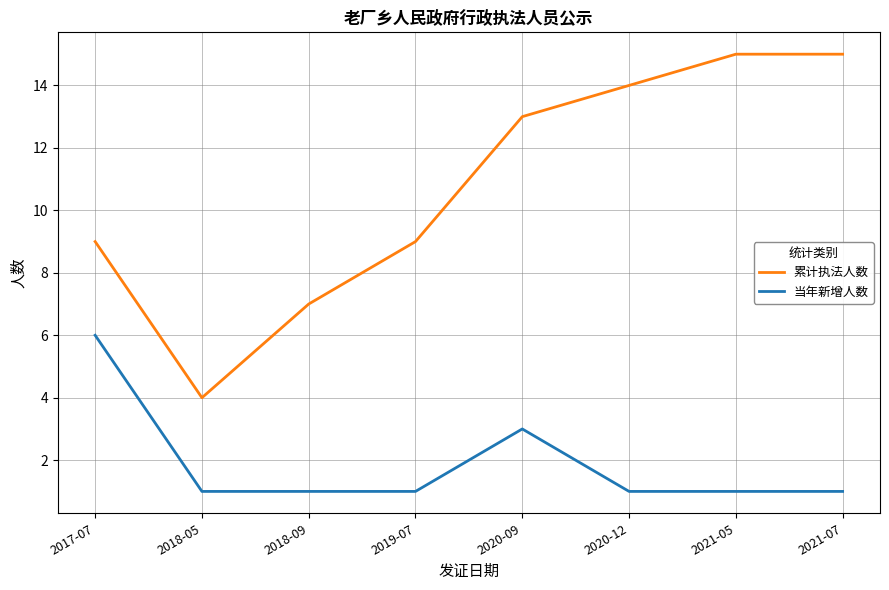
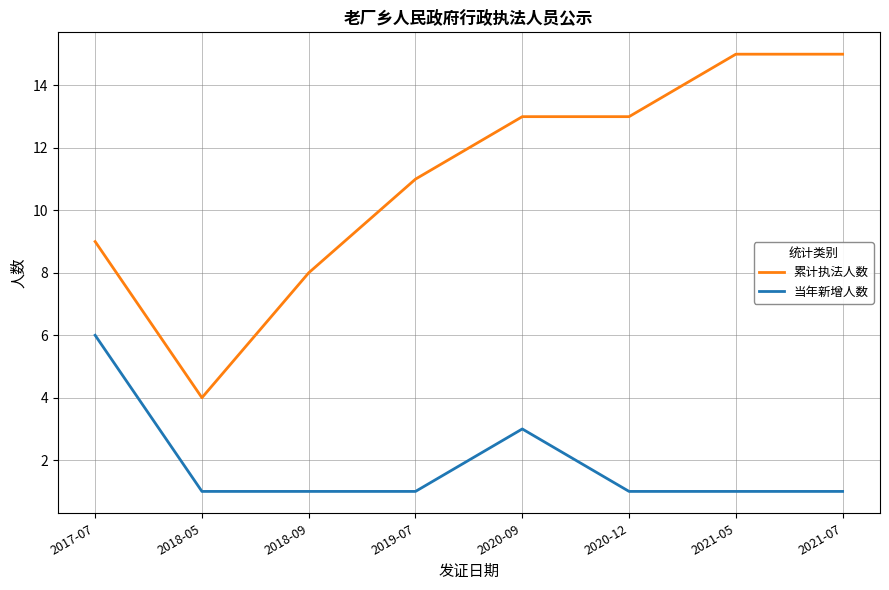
累计执法人数, 2018-09: 7 -> 8
累计执法人数, 2019-07: 9 -> 11
累计执法人数, 2020-12: 14 -> 13
